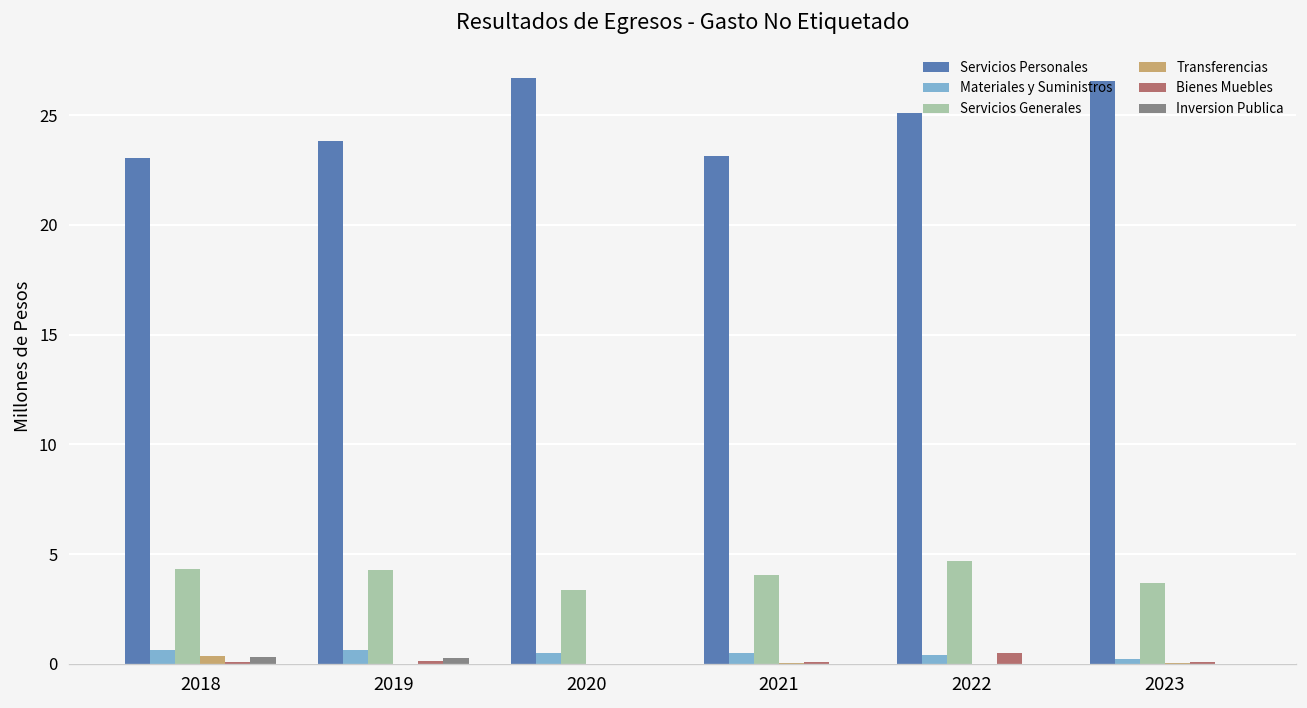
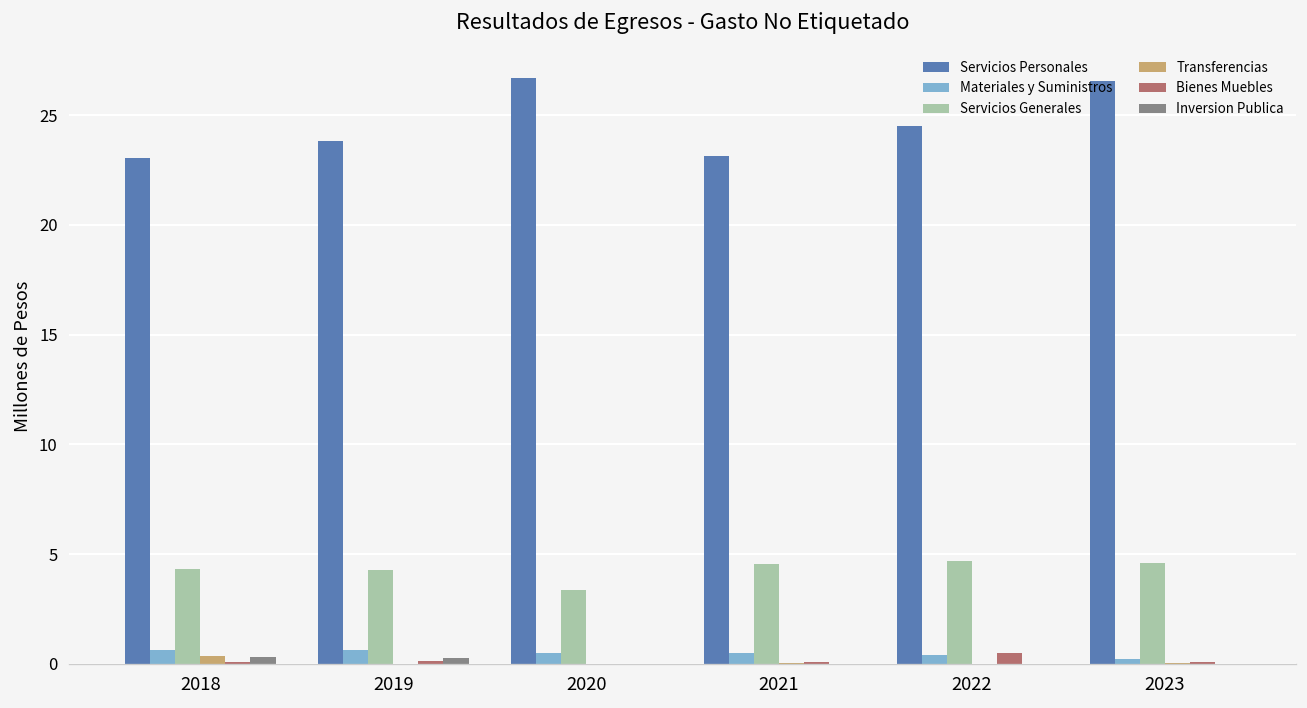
Servicios Generales, 2021: 4.1 -> 4.6
Servicios Personales, 2022: 25.1 -> 24.5
Servicios Generales, 2023: 3.7 -> 4.6
